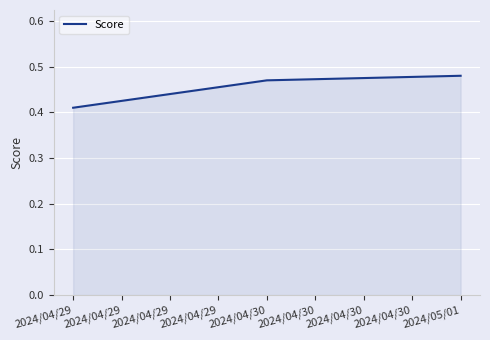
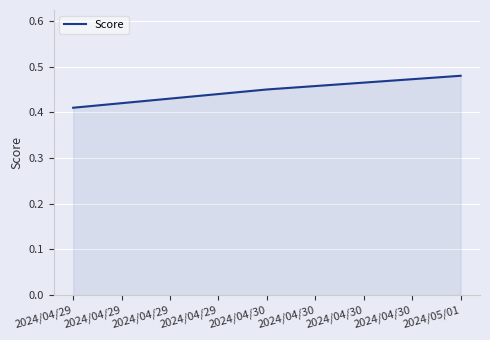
2024/04/30: 0.47 -> 0.45
